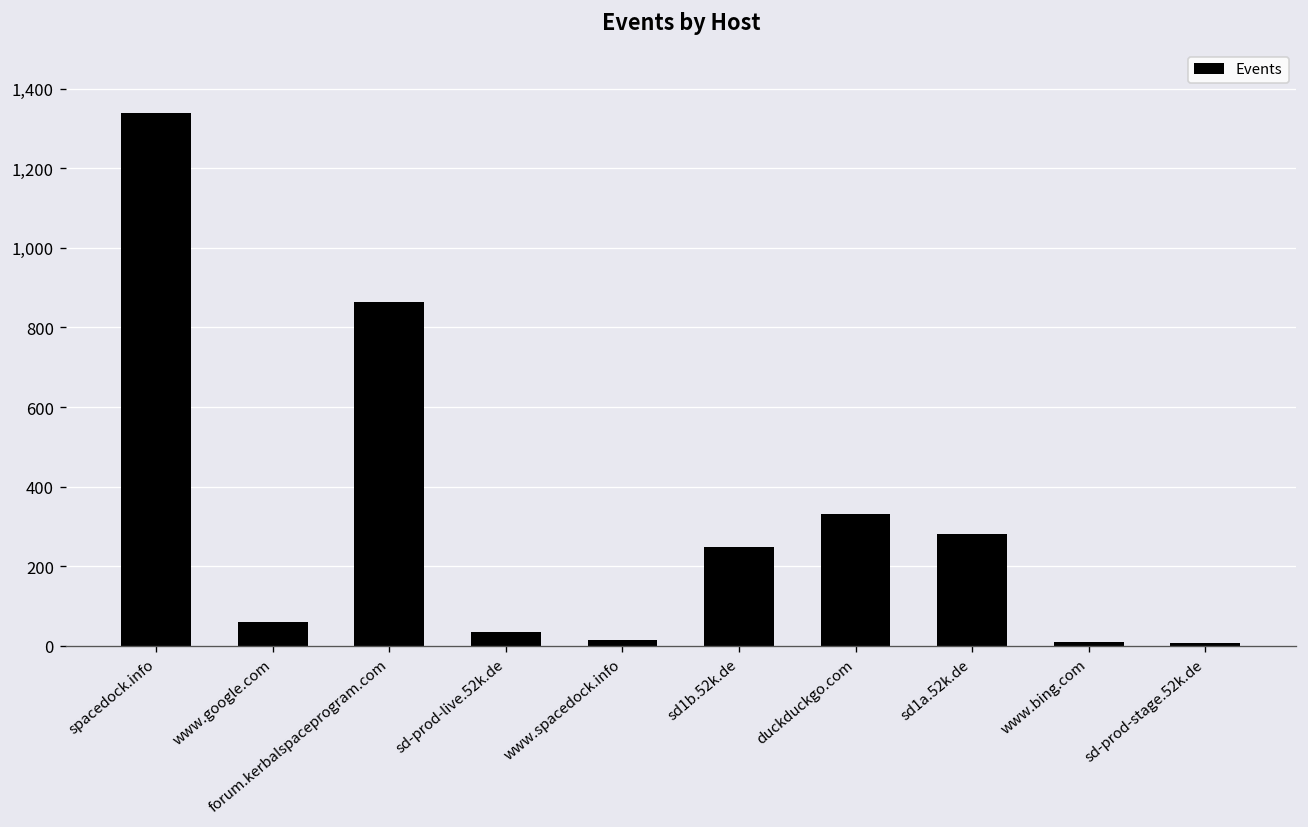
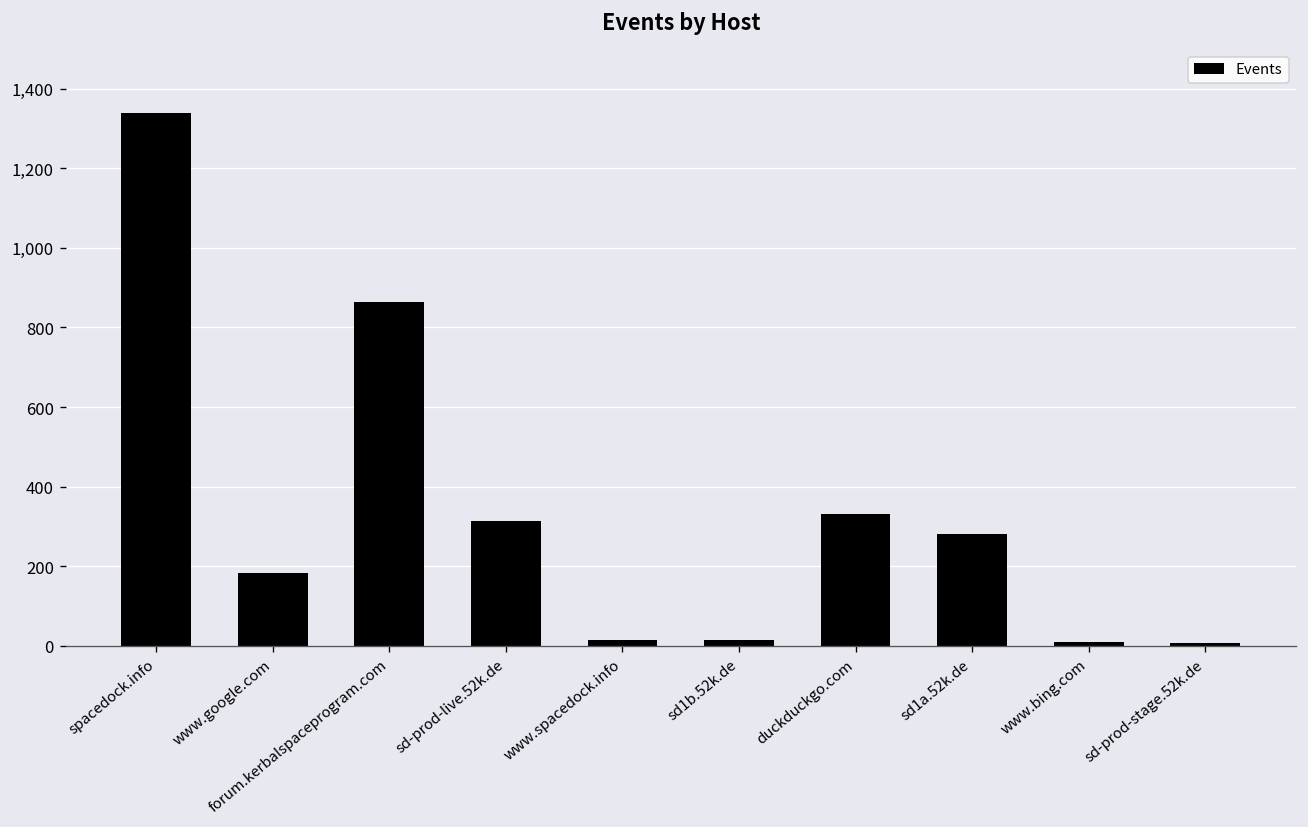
www.google.com: 60 -> 180
sd-prod-live.52k.de: 40 -> 310
sd1b.52k.de: 250 -> 10
